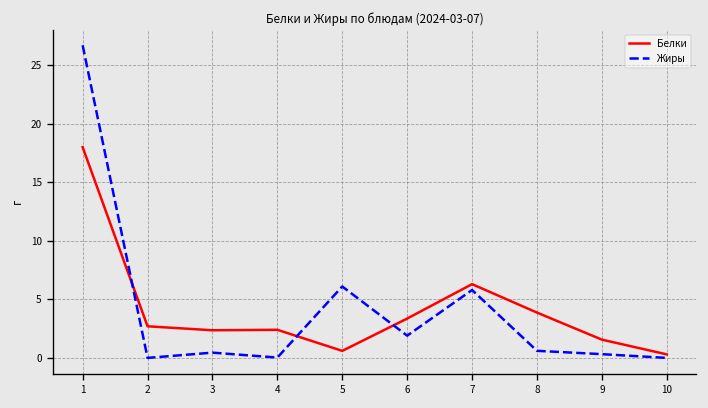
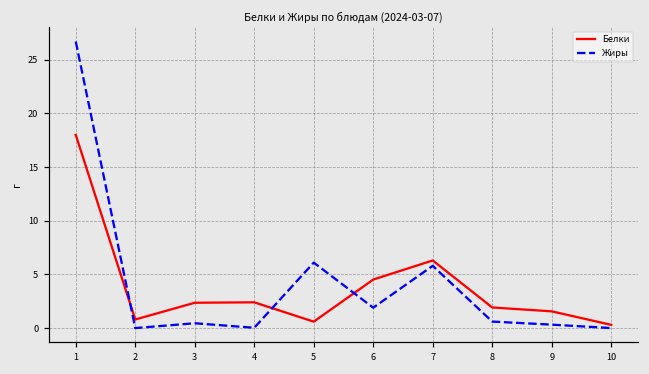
Белки, 2: 3 -> 1
Белки, 6: 3 -> 5
Белки, 8: 4 -> 2
